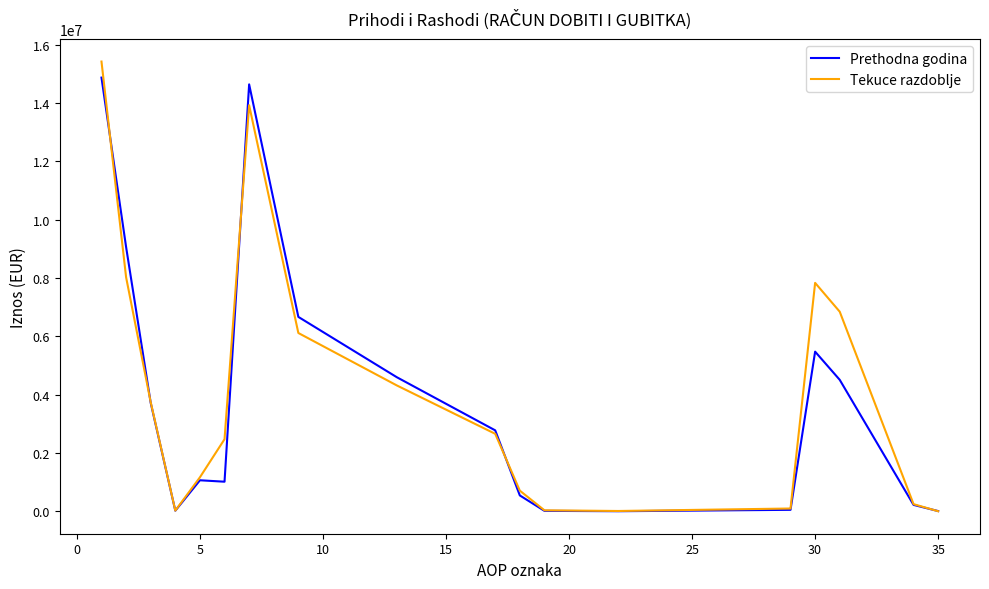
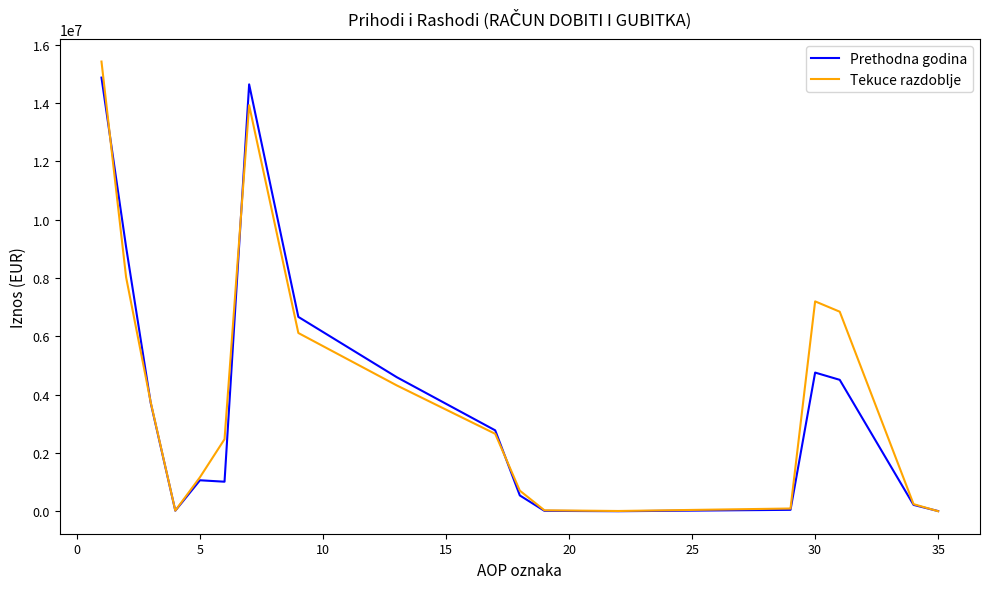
Prethodna godina, 30: 5500000 -> 4800000
Tekuce razdoblje, 30: 7800000 -> 7200000
